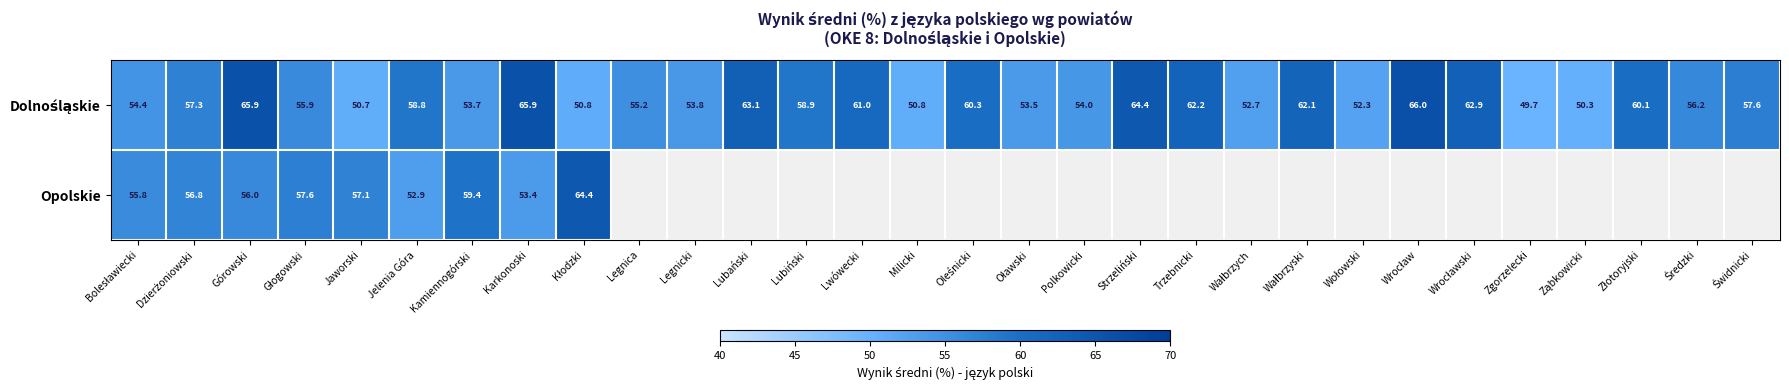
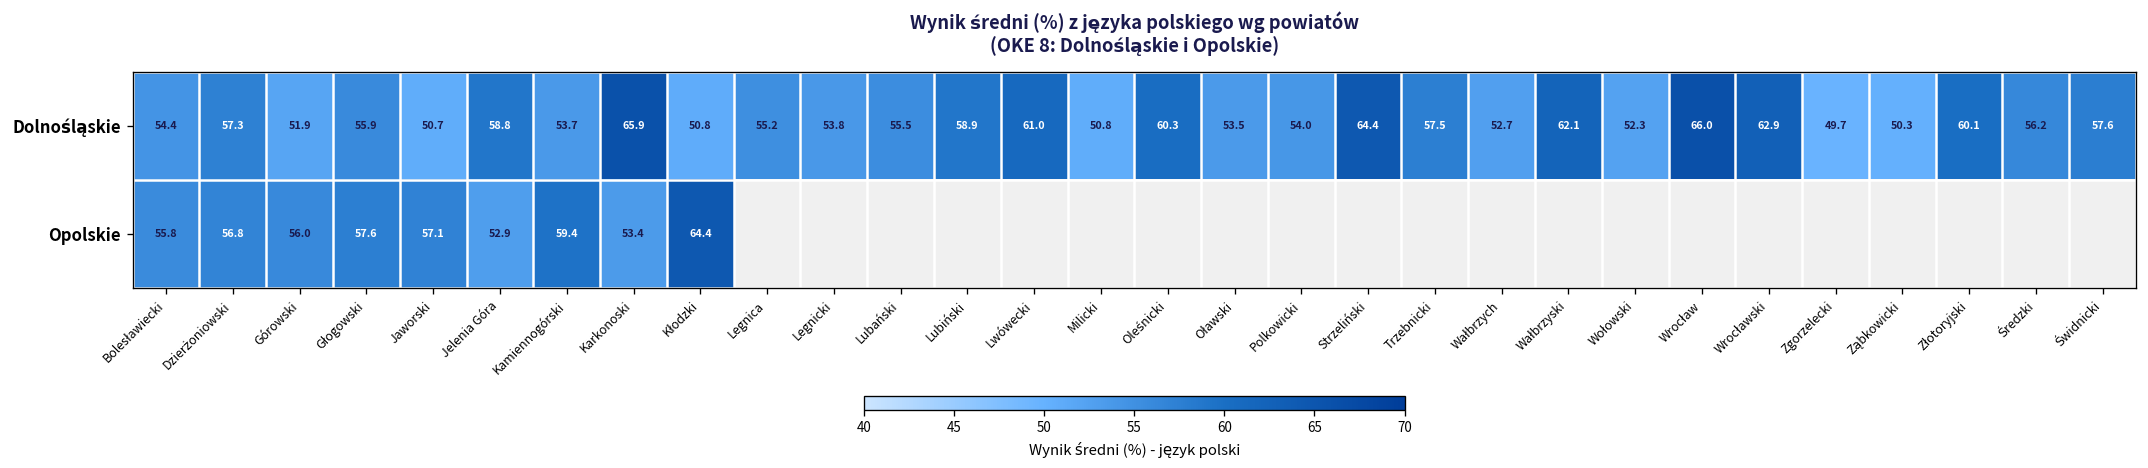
Dolnośląskie, Górowski: 65.9 -> 51.9
Dolnośląskie, Lubański: 63.1 -> 55.5
Dolnośląskie, Trzebnicki: 62.2 -> 57.5
